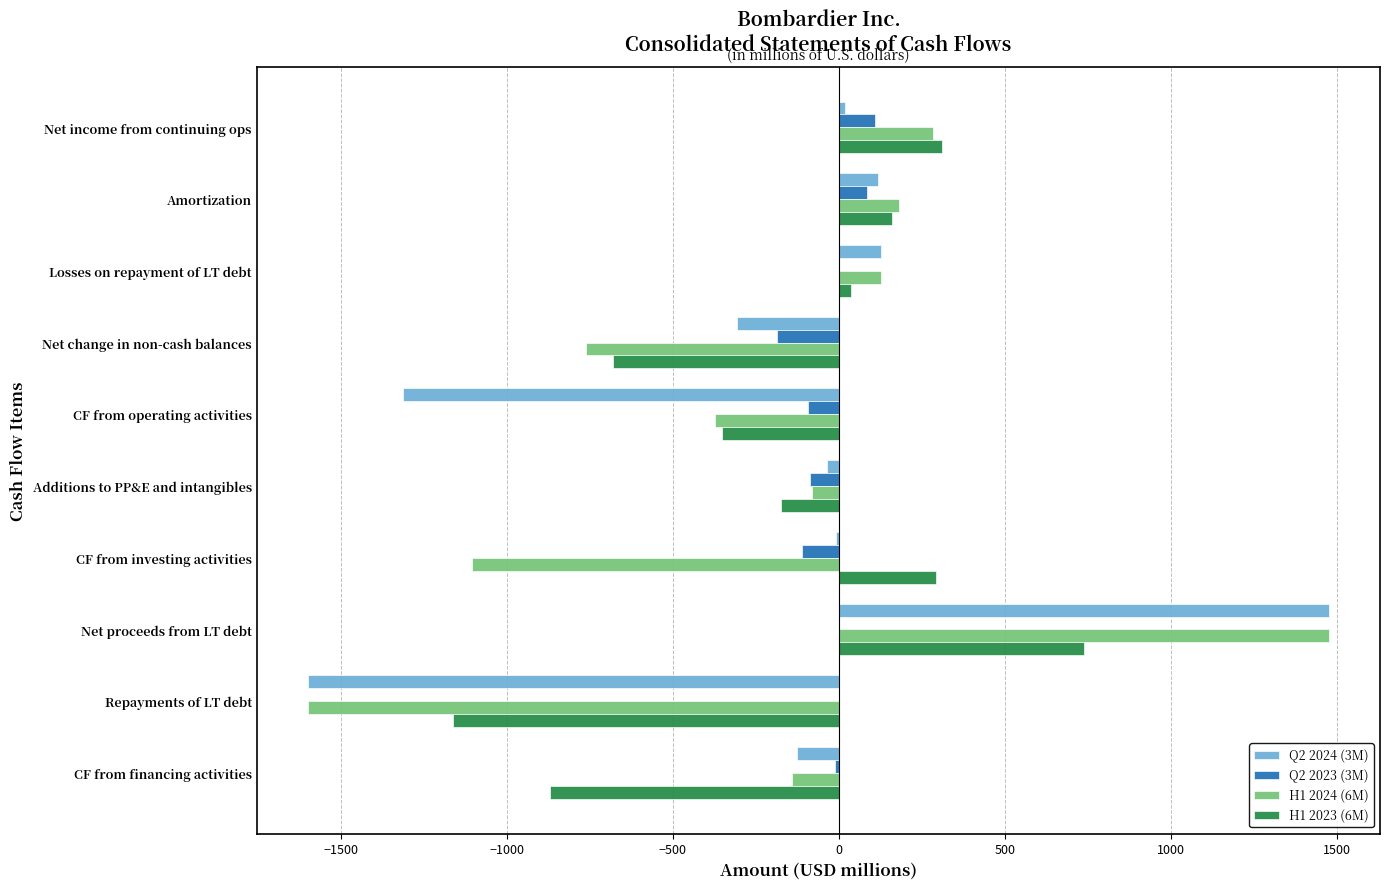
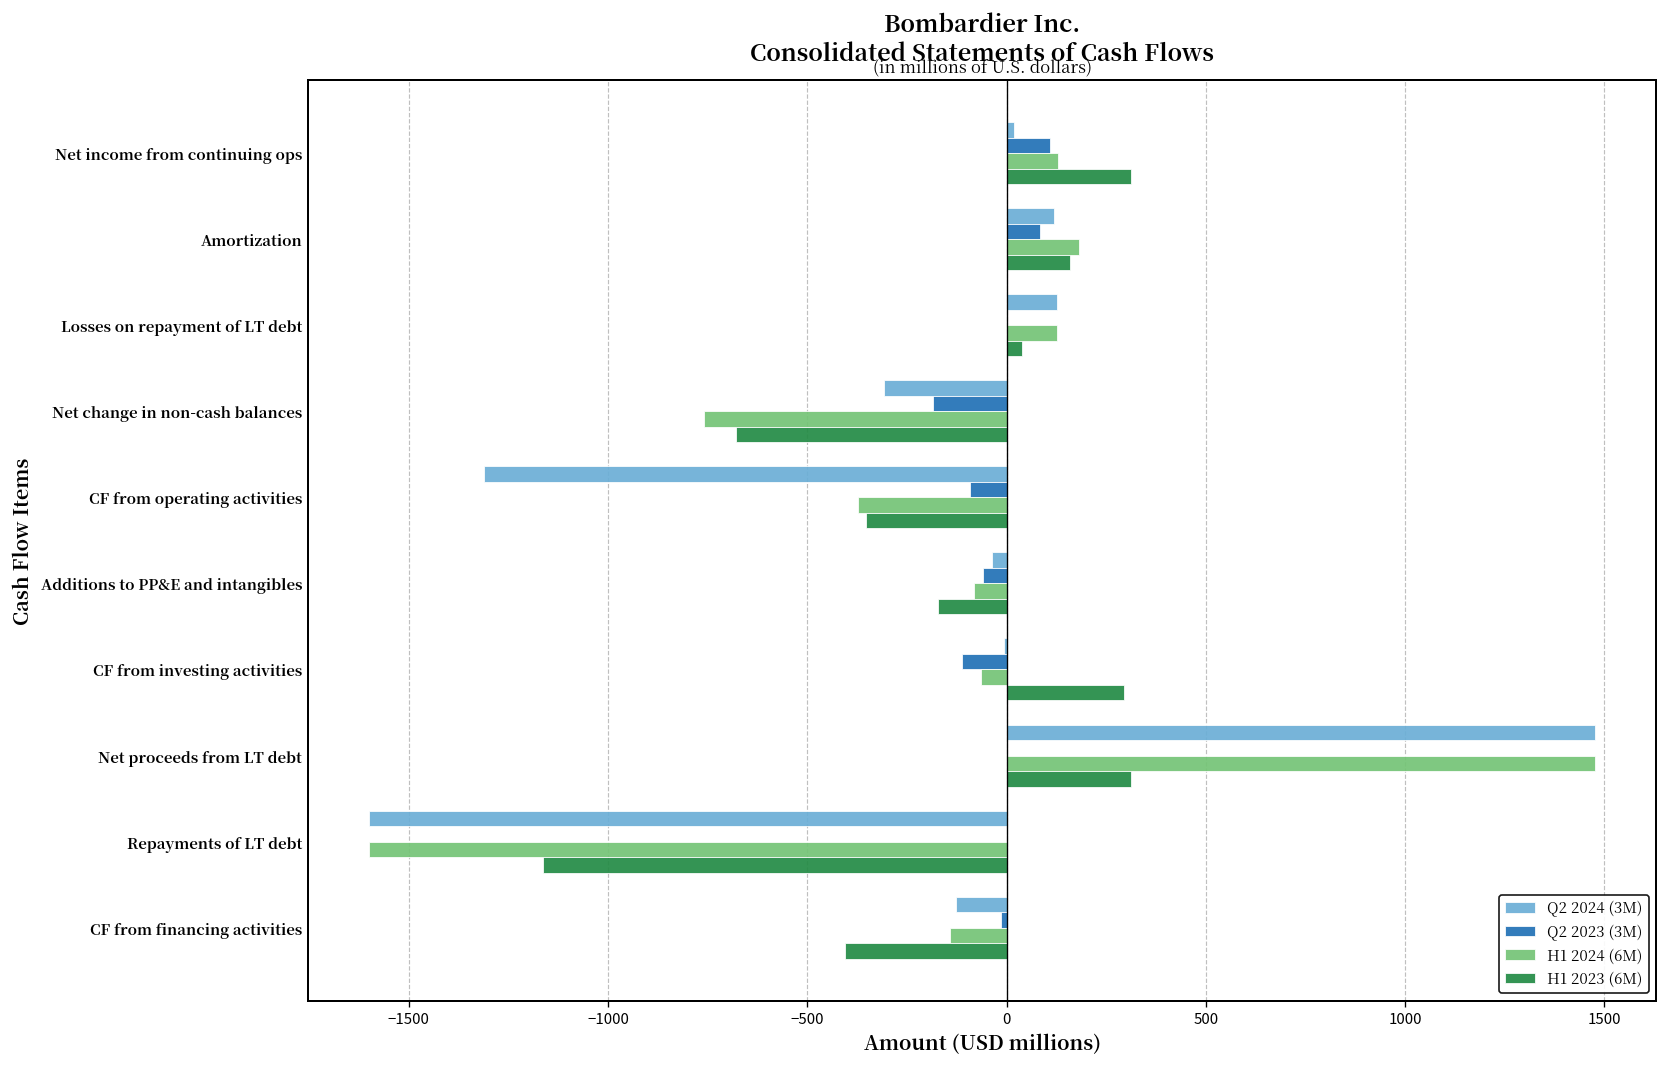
H1 2024 (6M), Net income from continuing ops: 280 -> 130
Q2 2023 (3M), Additions to PP&E and intangibles: -90 -> -60
H1 2024 (6M), CF from investing activities: -1110 -> -60
H1 2023 (6M), Net proceeds from LT debt: 740 -> 310
H1 2023 (6M), CF from financing activities: -870 -> -410
